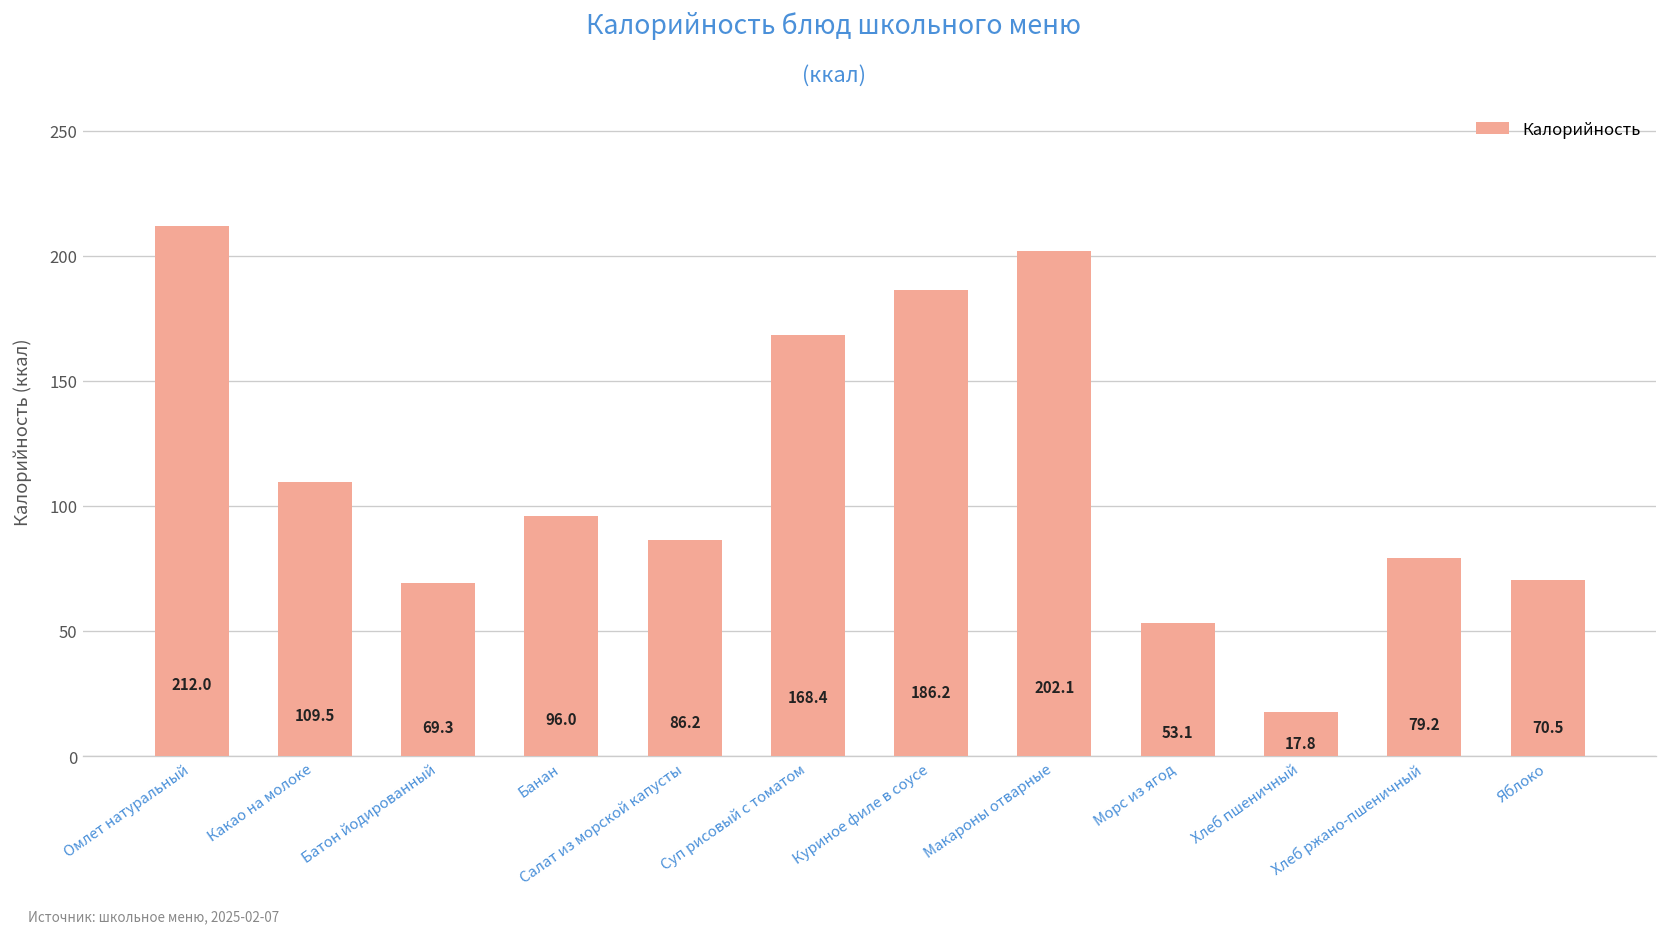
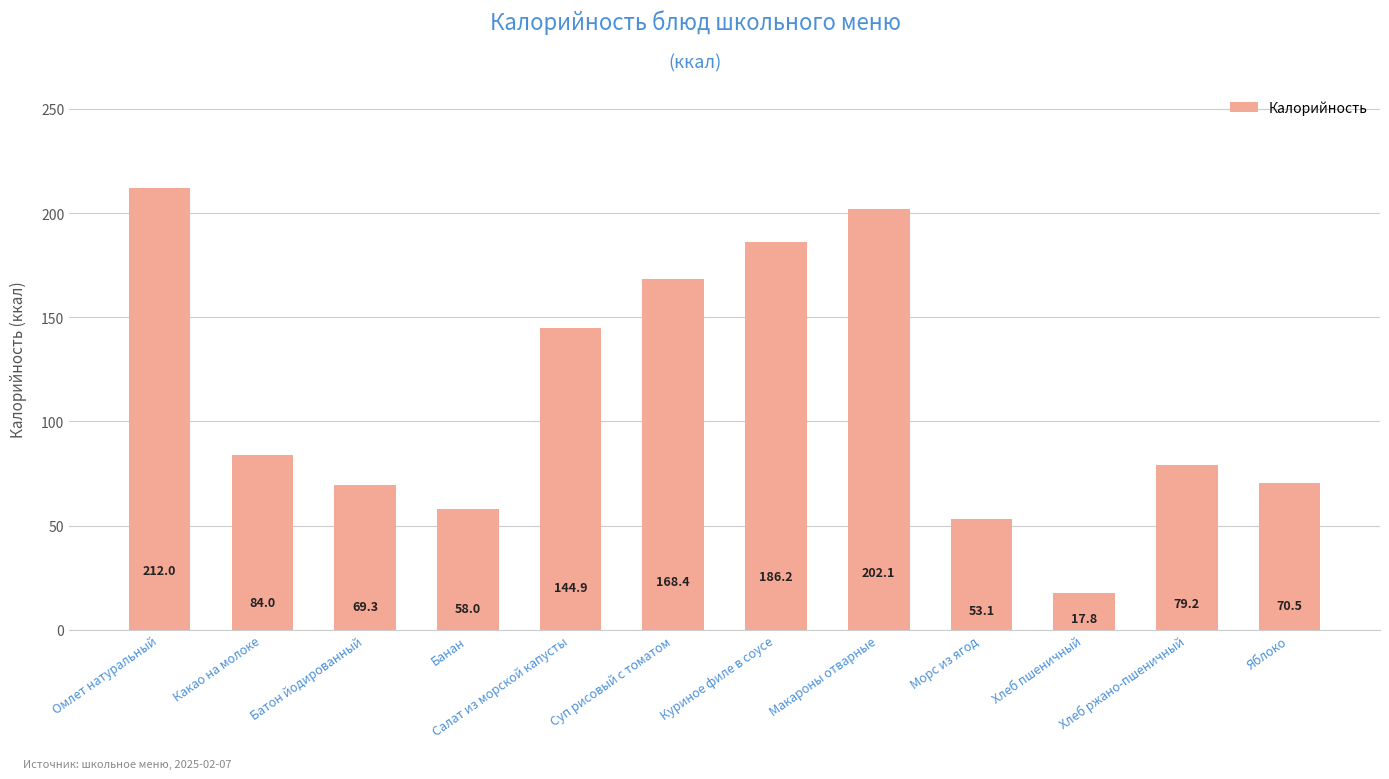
Какао на молоке: 109.5 -> 84.0
Банан: 96.0 -> 58.0
Салат из морской капусты: 86.2 -> 144.9
